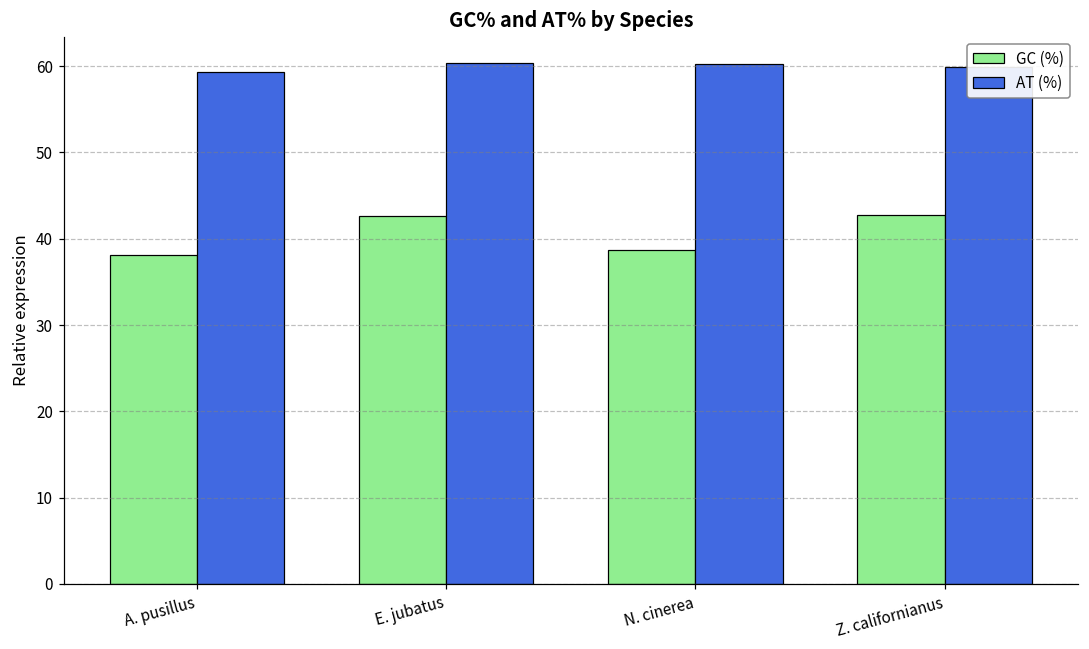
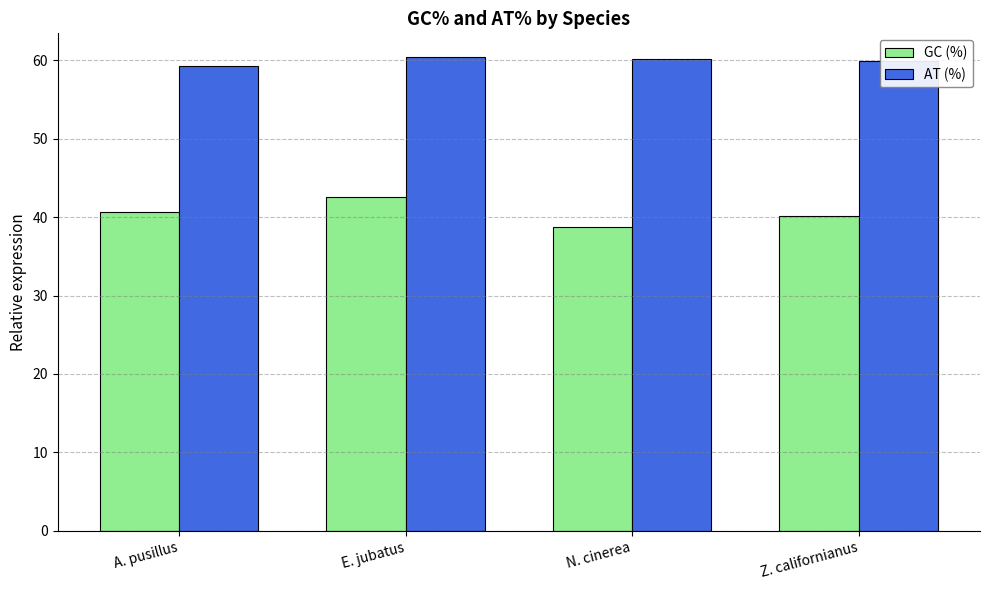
GC (%), A. pusillus: 38 -> 41
GC (%), Z. californianus: 43 -> 40
